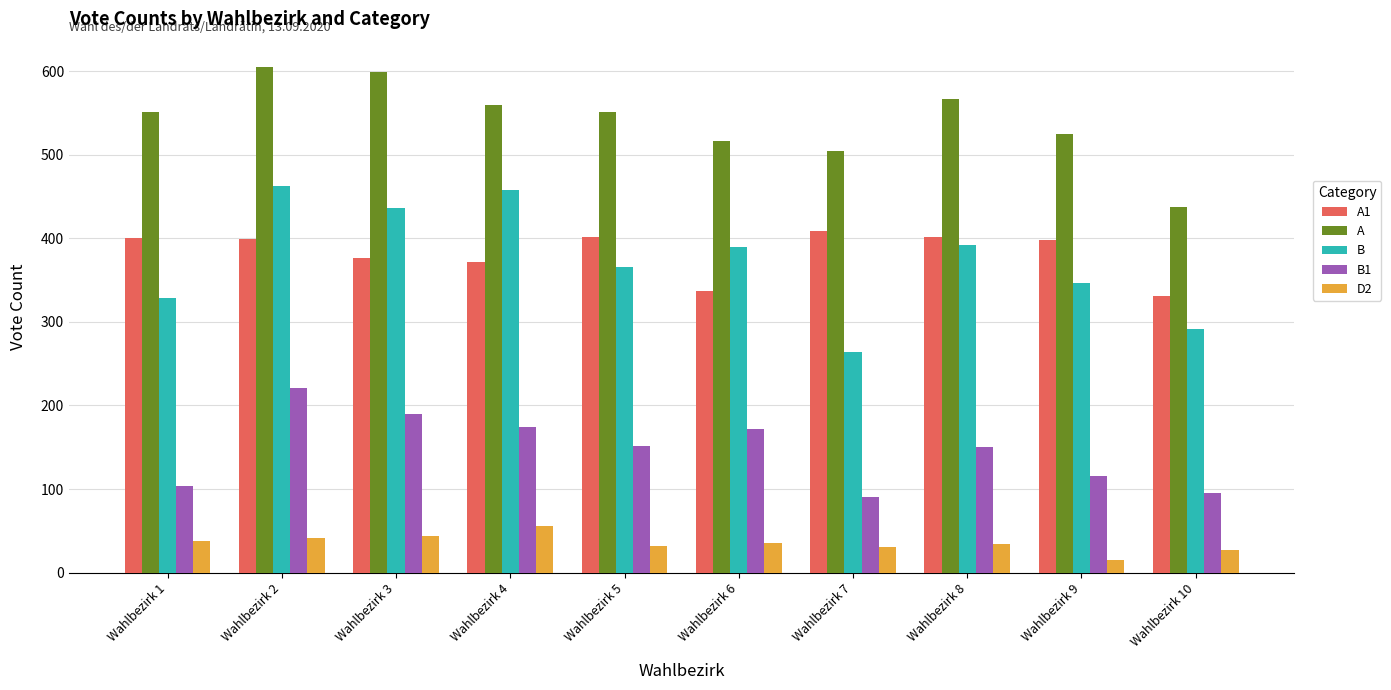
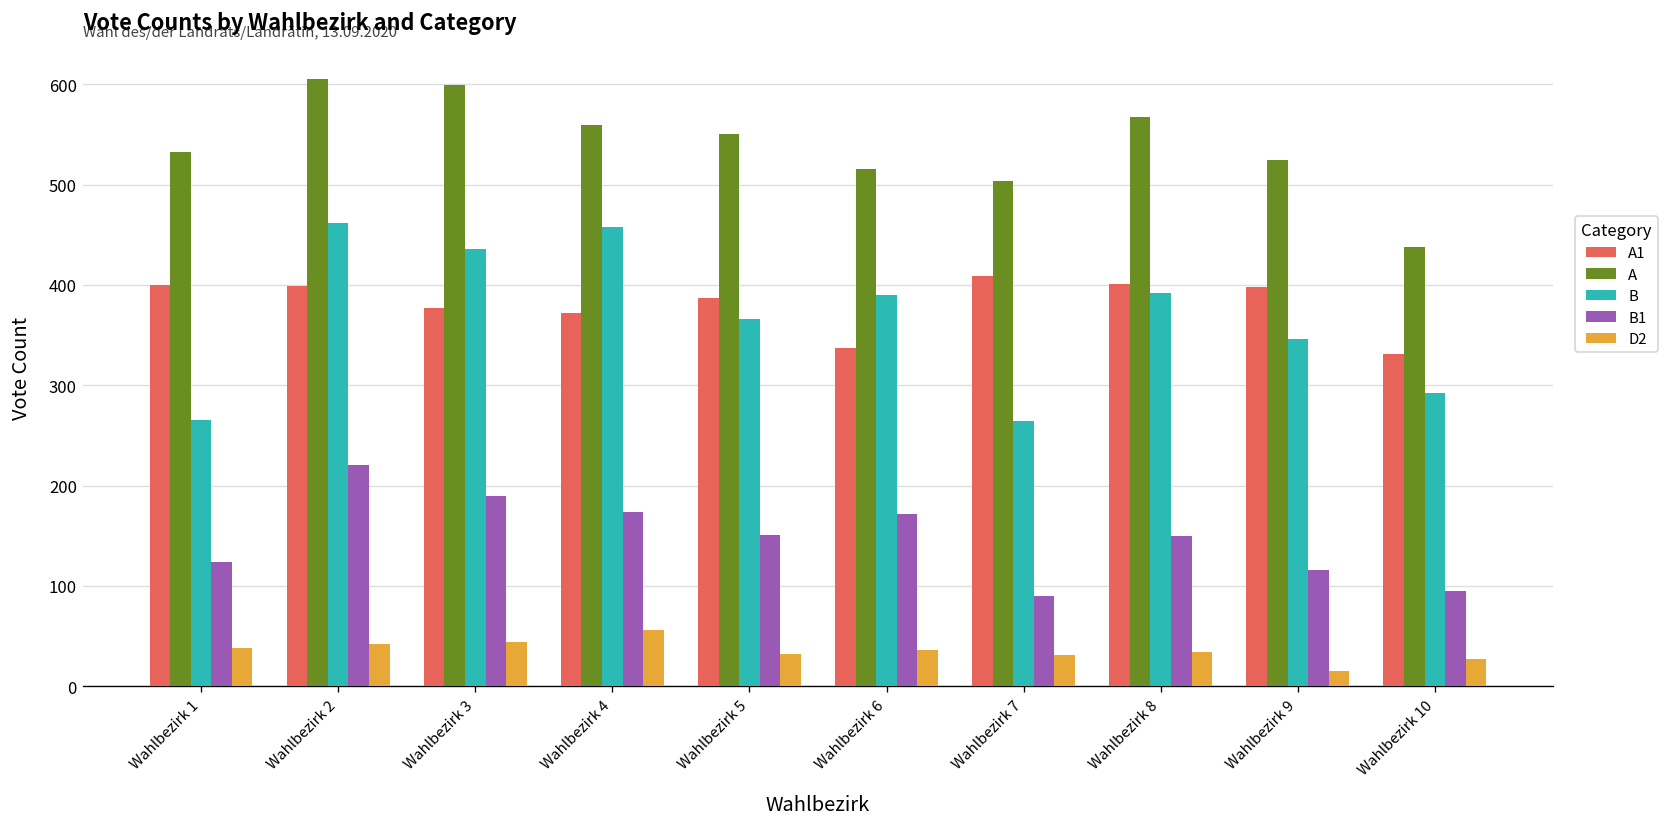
A, Wahlbezirk 1: 550 -> 530
B, Wahlbezirk 1: 330 -> 270
B1, Wahlbezirk 1: 100 -> 120
A1, Wahlbezirk 5: 400 -> 390
